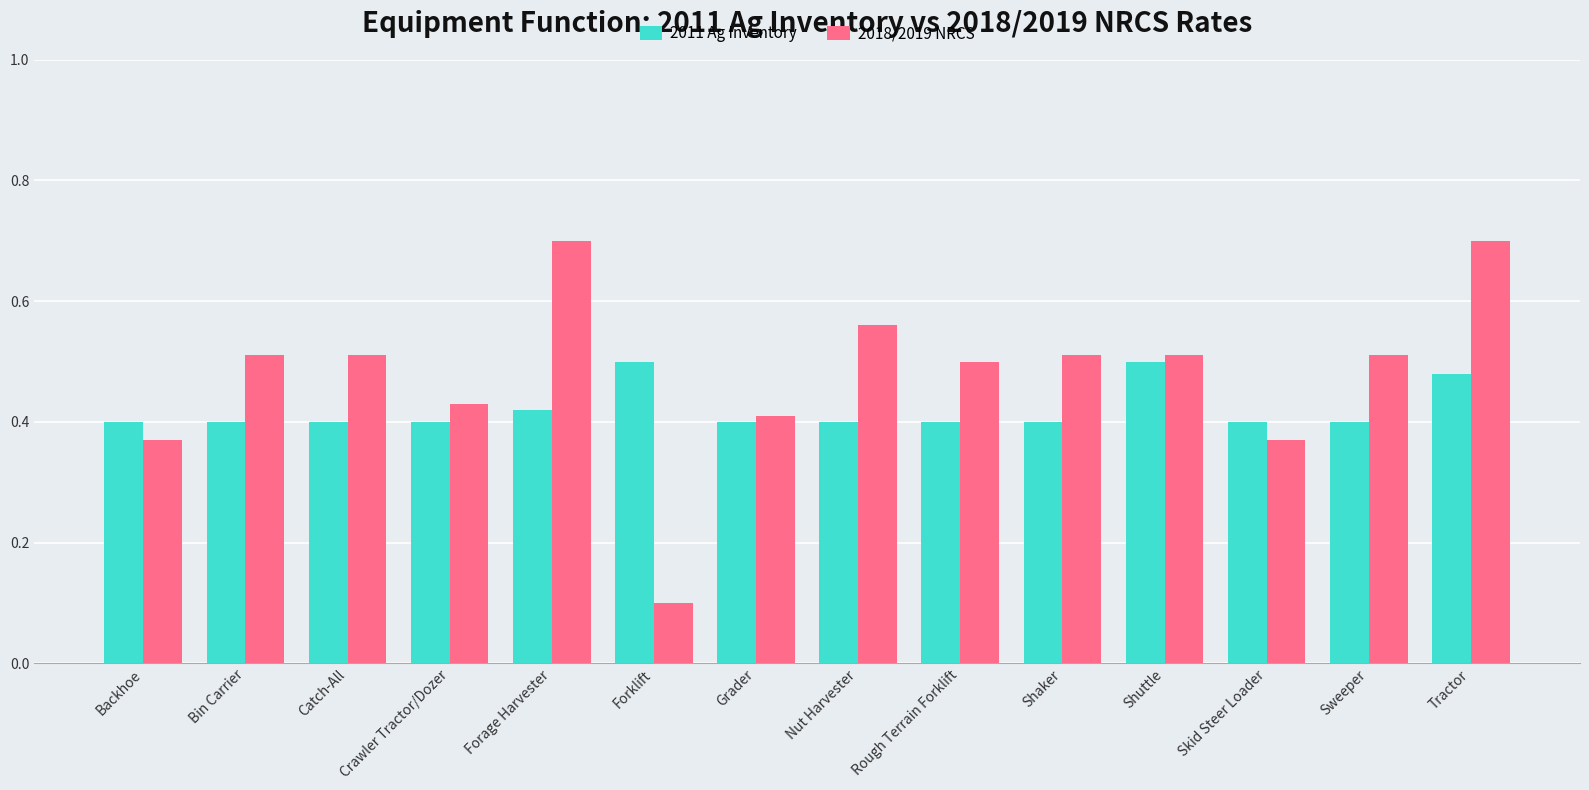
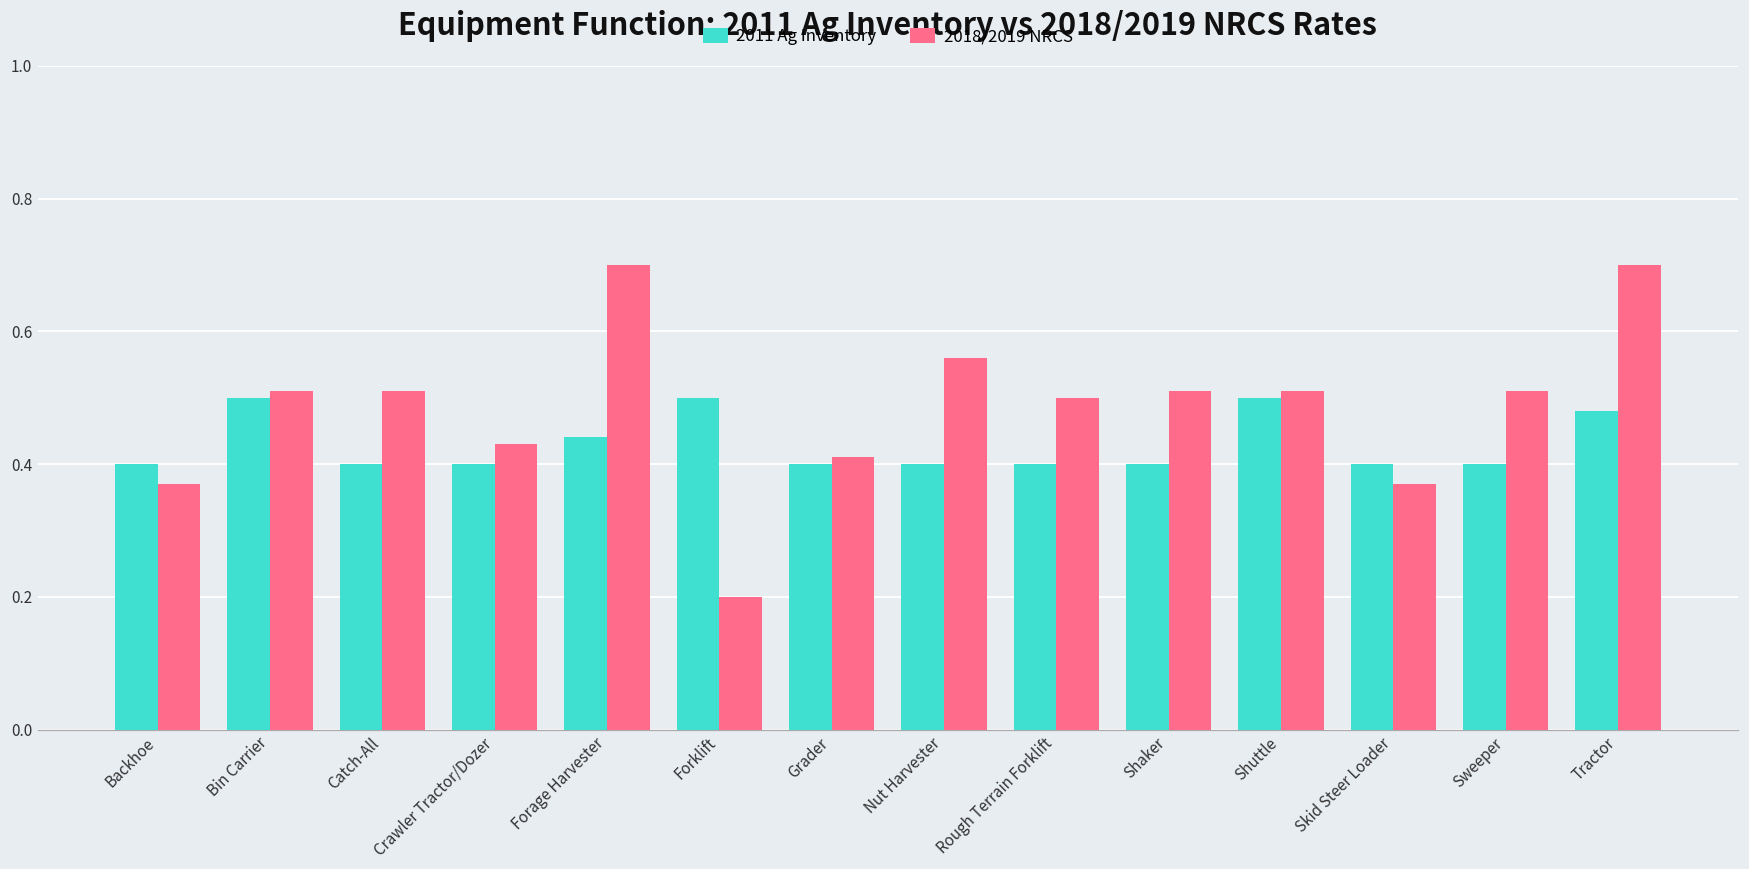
2011 Ag Inventory, Bin Carrier: 0.4 -> 0.5
2011 Ag Inventory, Forage Harvester: 0.42 -> 0.44
2018/2019 NRCS, Forklift: 0.1 -> 0.2
